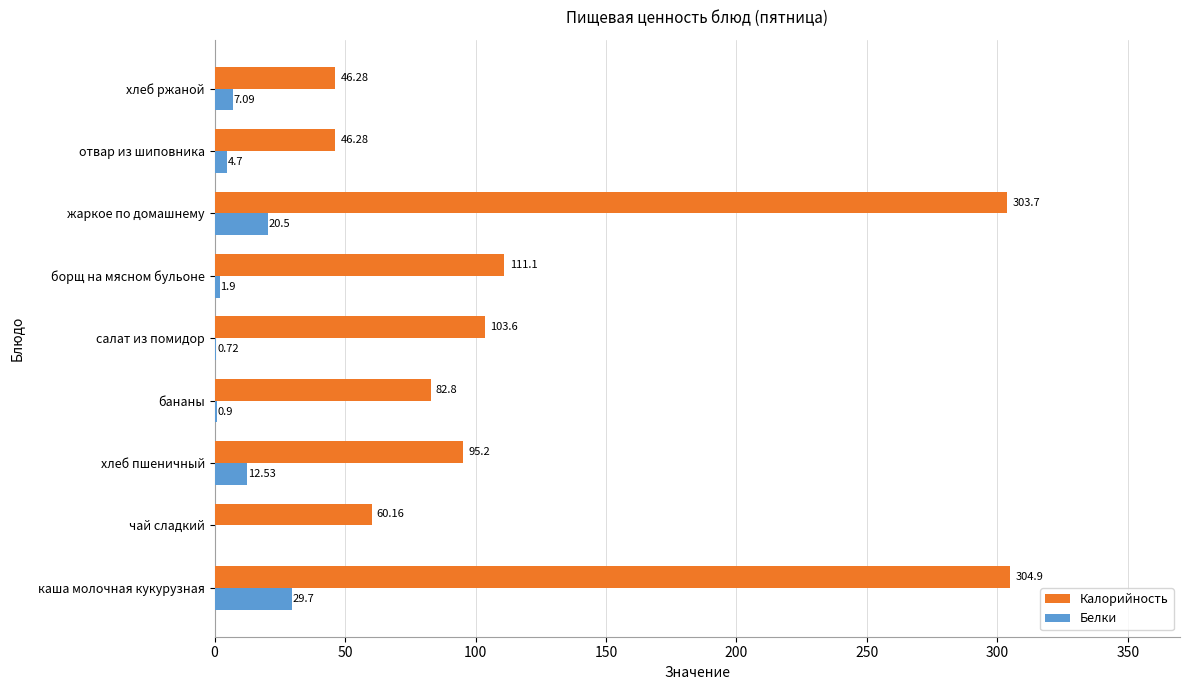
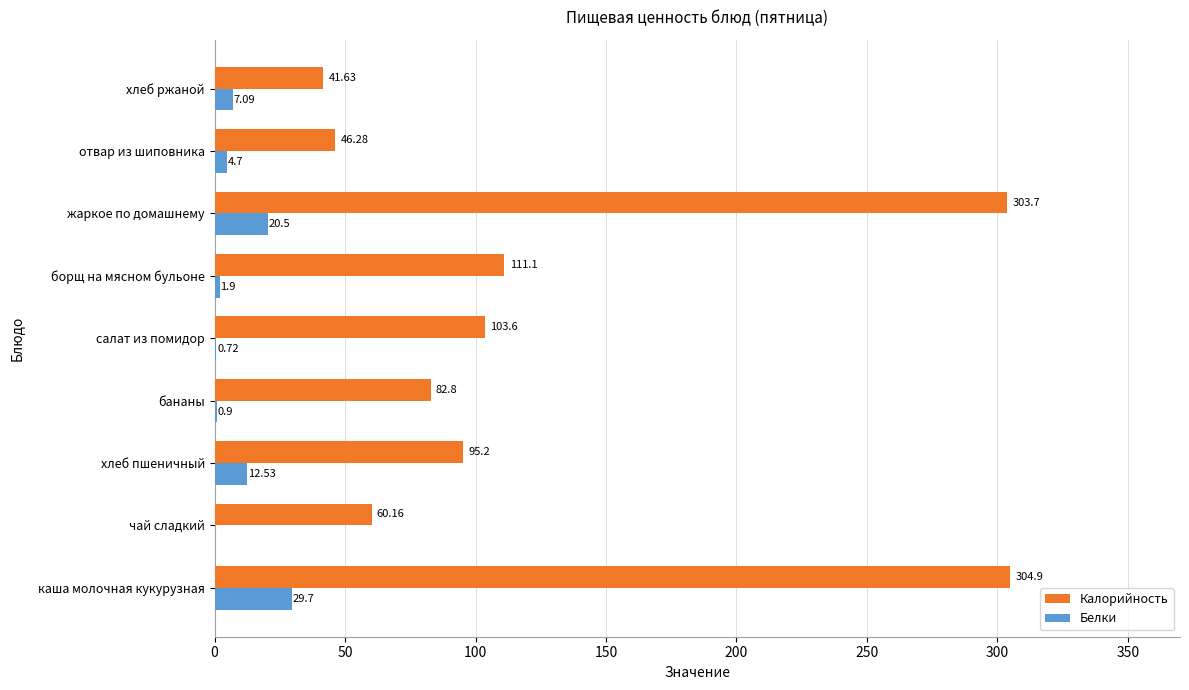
Калорийность, хлеб ржаной: 46.28 -> 41.63
